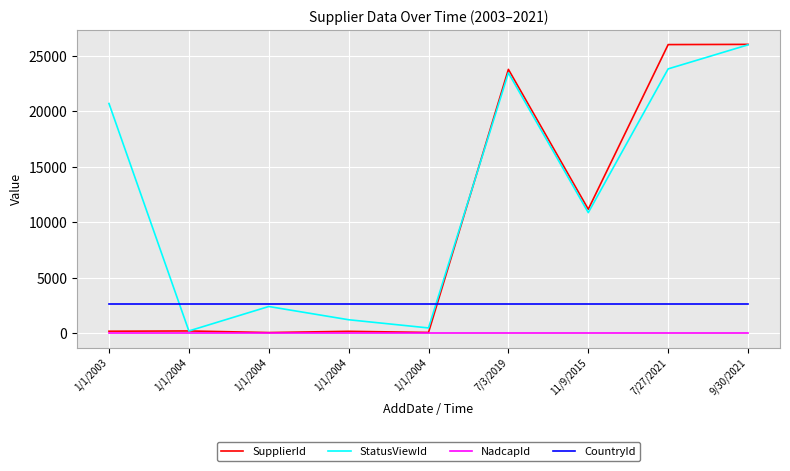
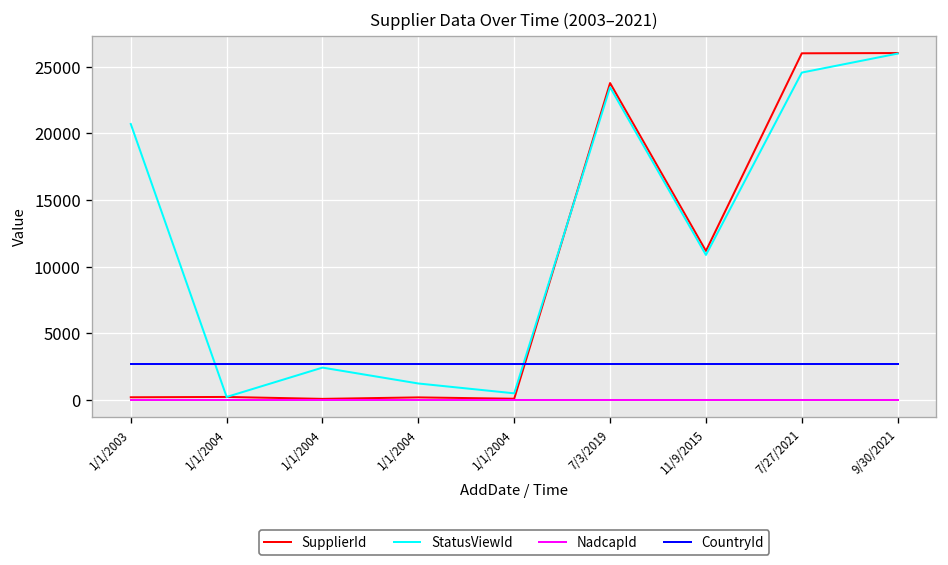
StatusViewId, 7/27/2021: 23800 -> 24600
